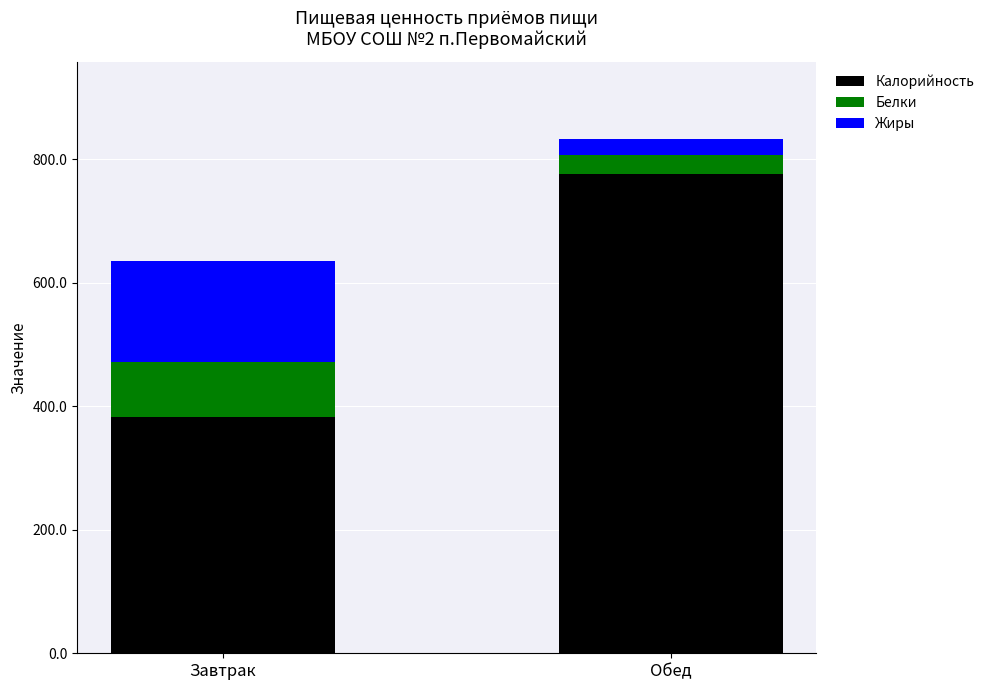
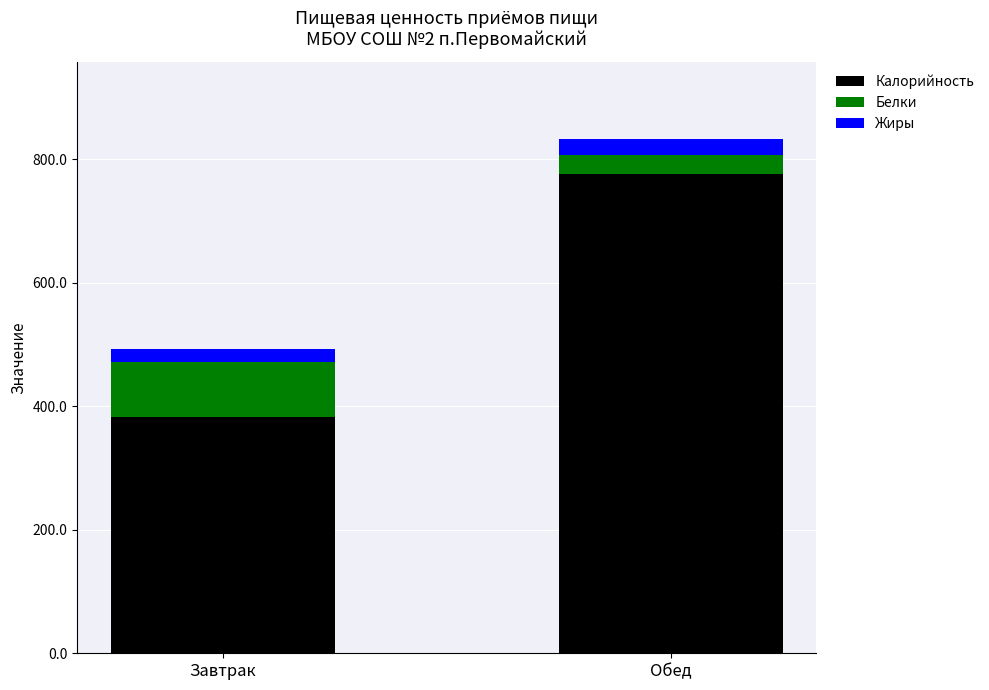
Жиры, Завтрак: 170 -> 20
